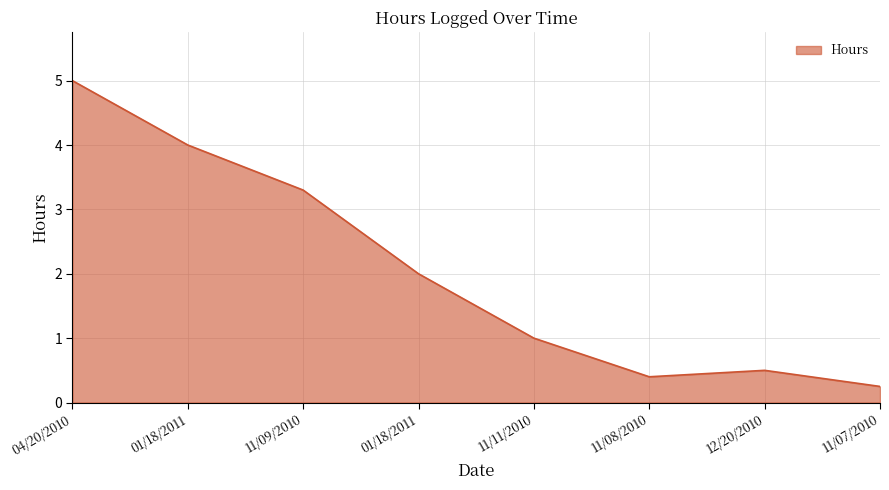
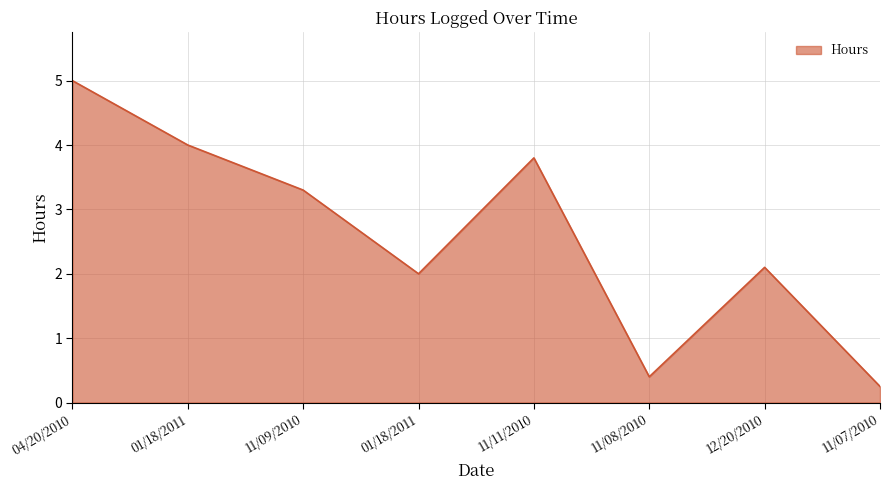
11/11/2010: 1.0 -> 3.8
12/20/2010: 0.5 -> 2.1
